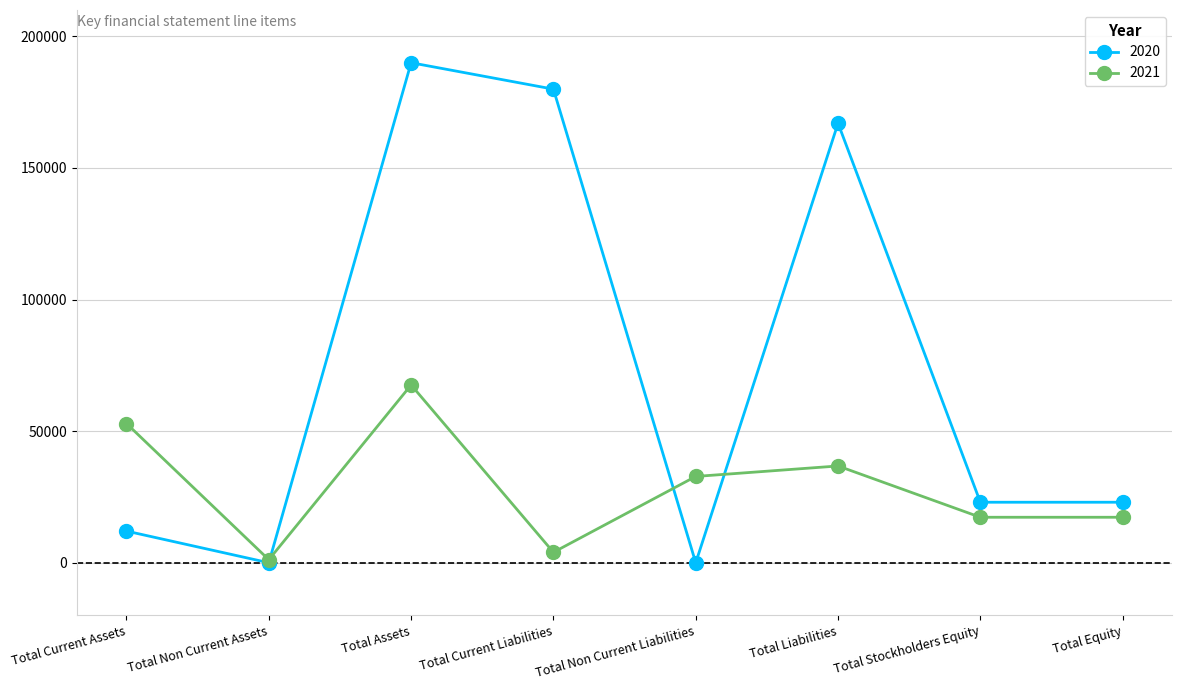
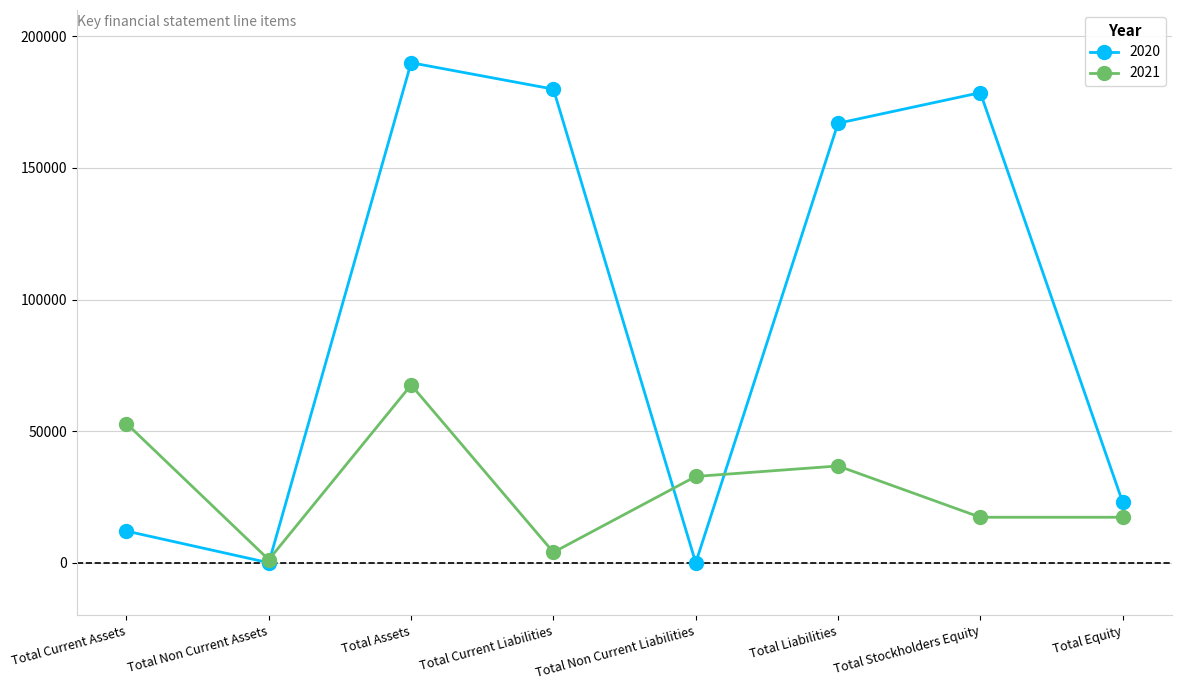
2020, Total Stockholders Equity: 23000 -> 179000
